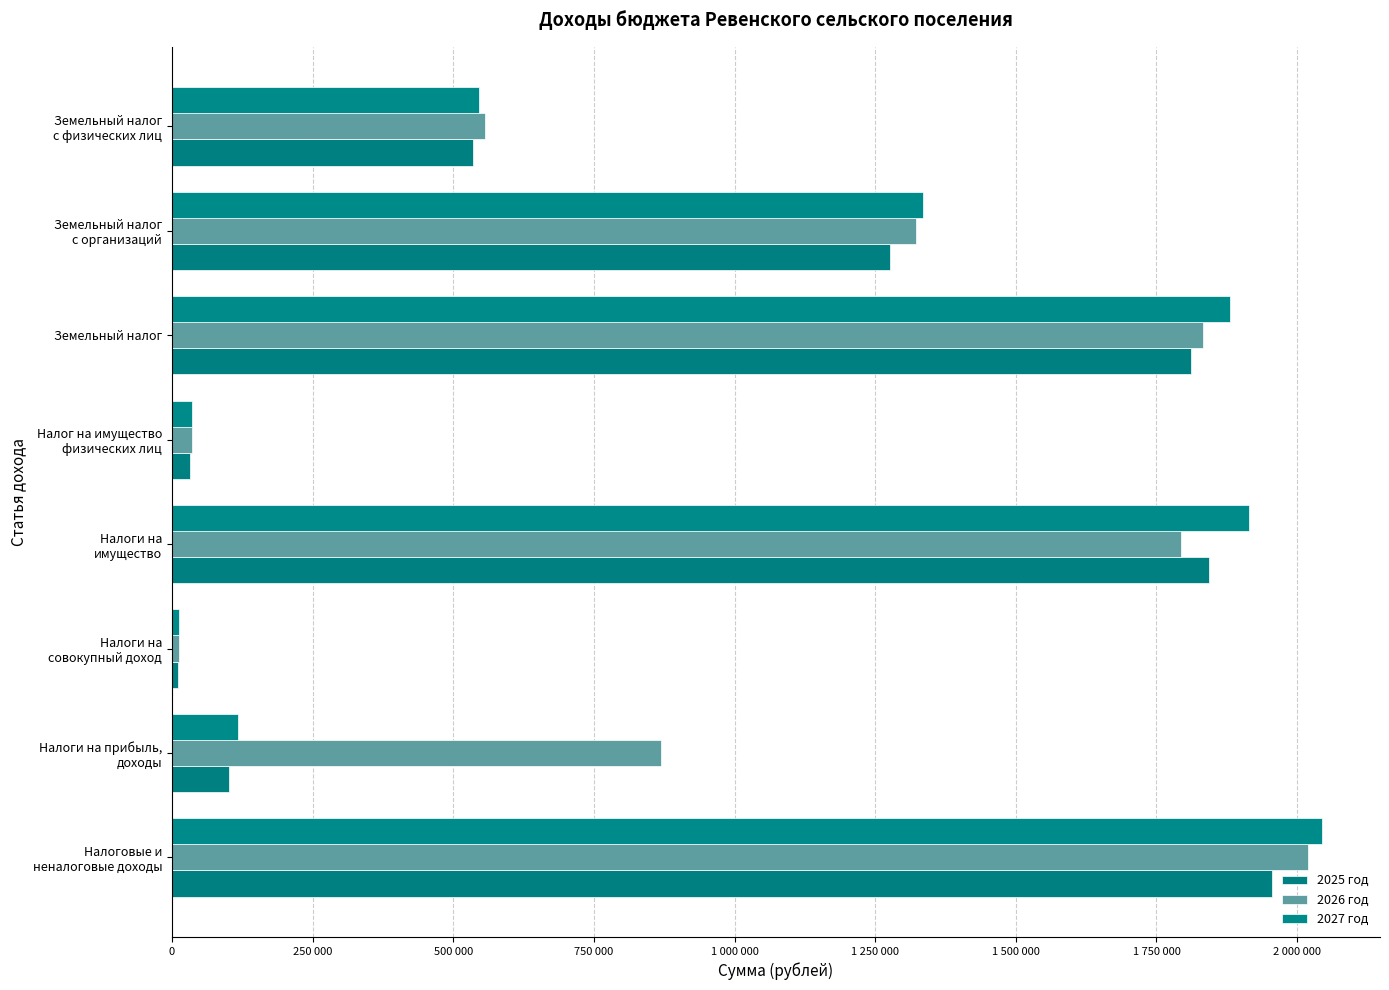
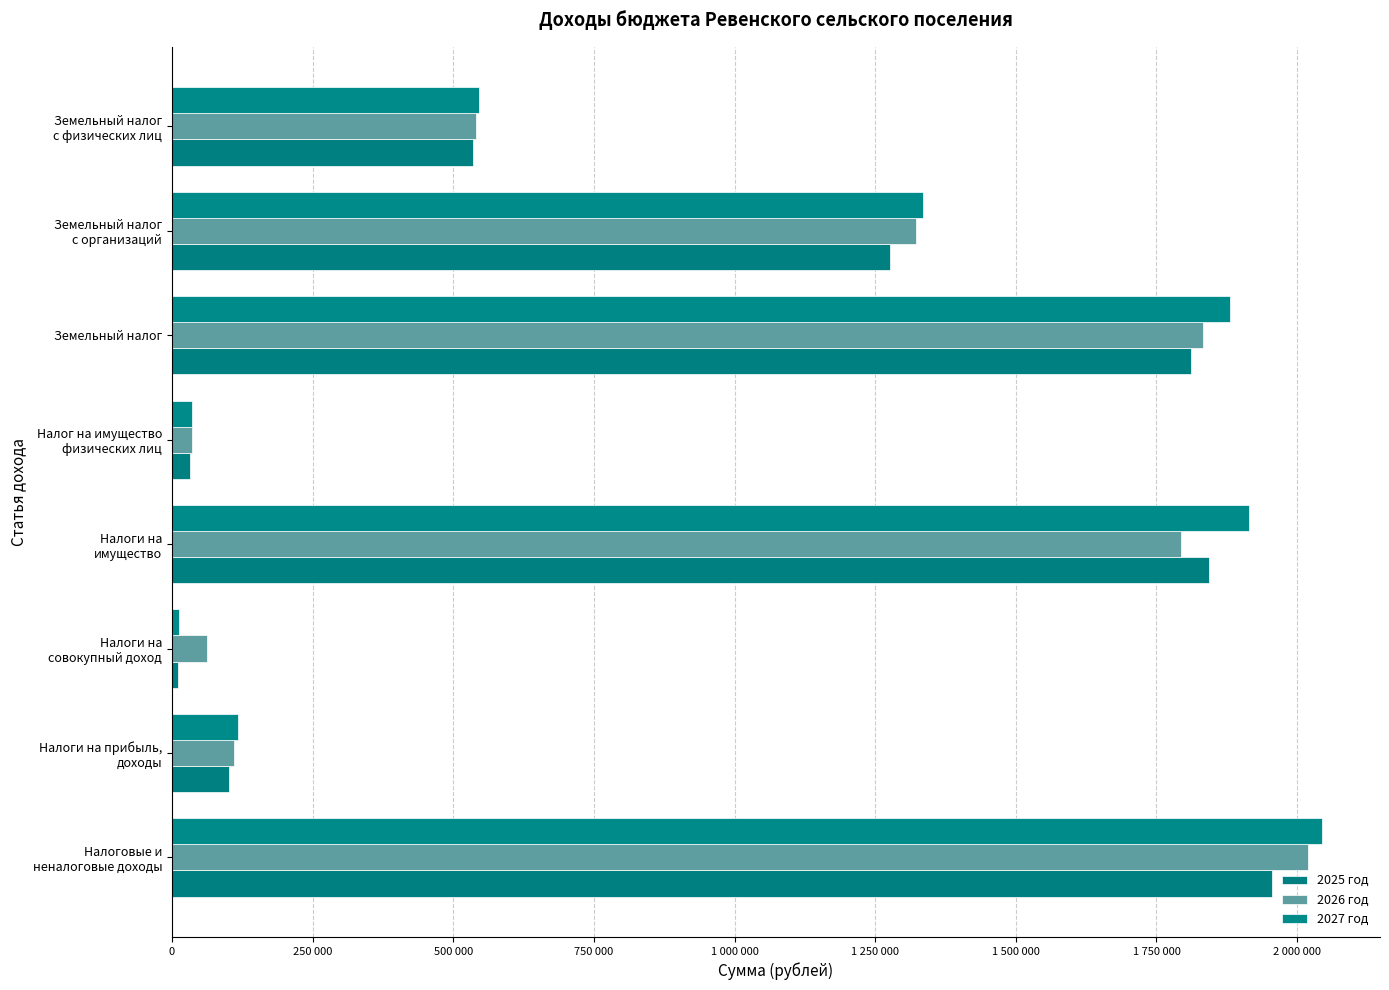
2026 год, Земельный налог с физических лиц: 560000 -> 540000
2026 год, Налоги на совокупный доход: 10000 -> 60000
2026 год, Налоги на прибыль, доходы: 870000 -> 110000
